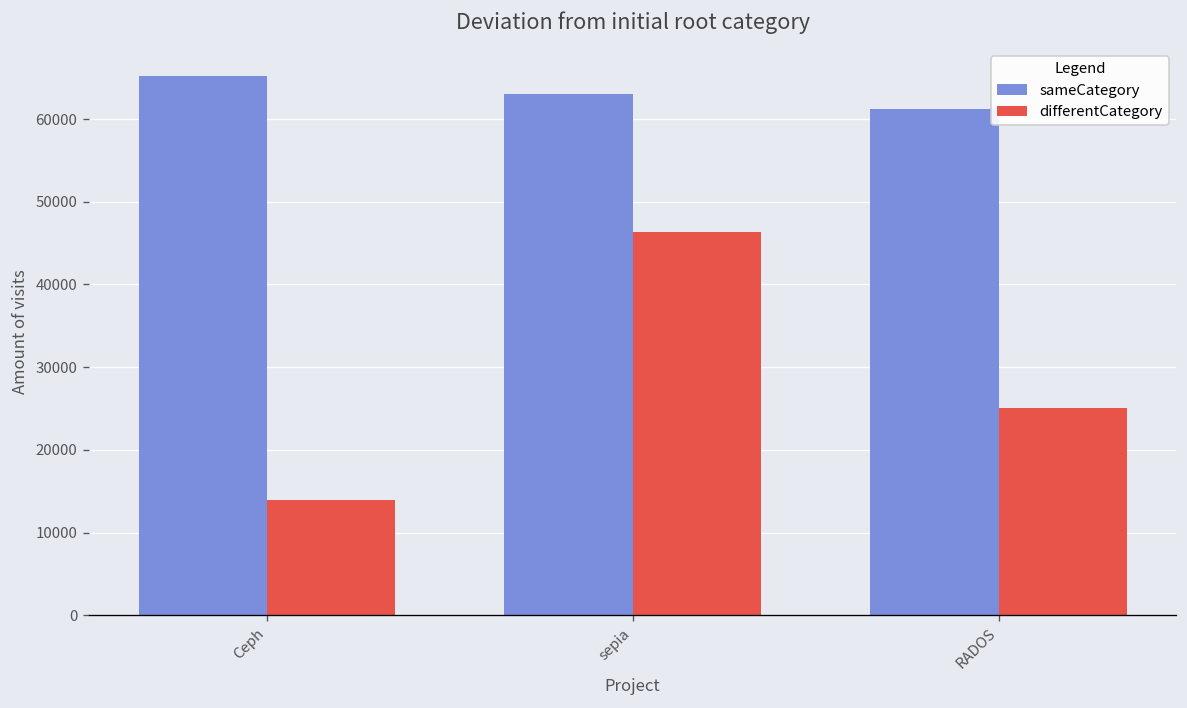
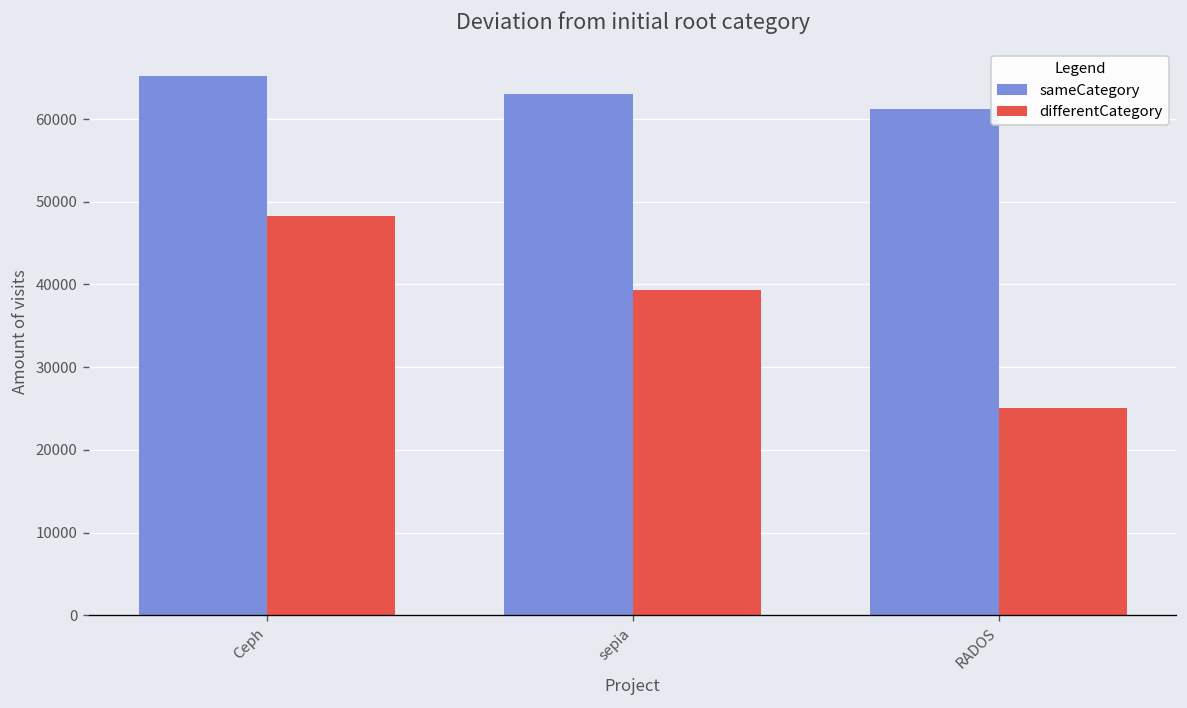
differentCategory, Ceph: 14000 -> 48000
differentCategory, sepia: 46000 -> 39000
